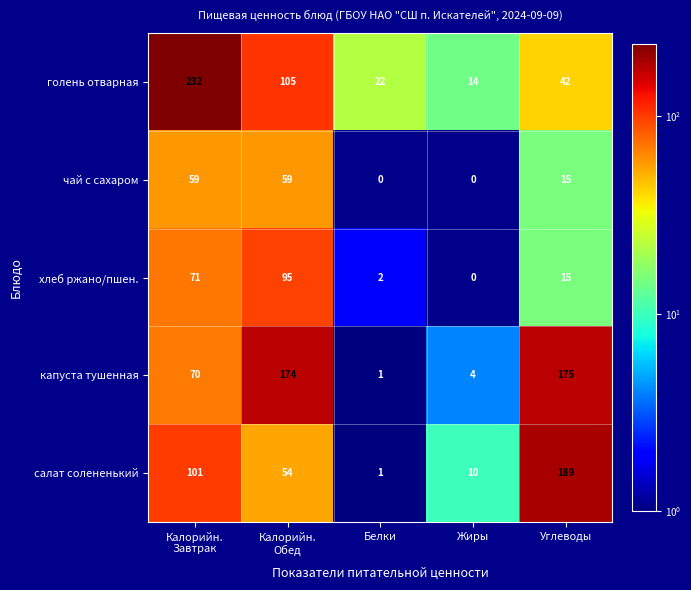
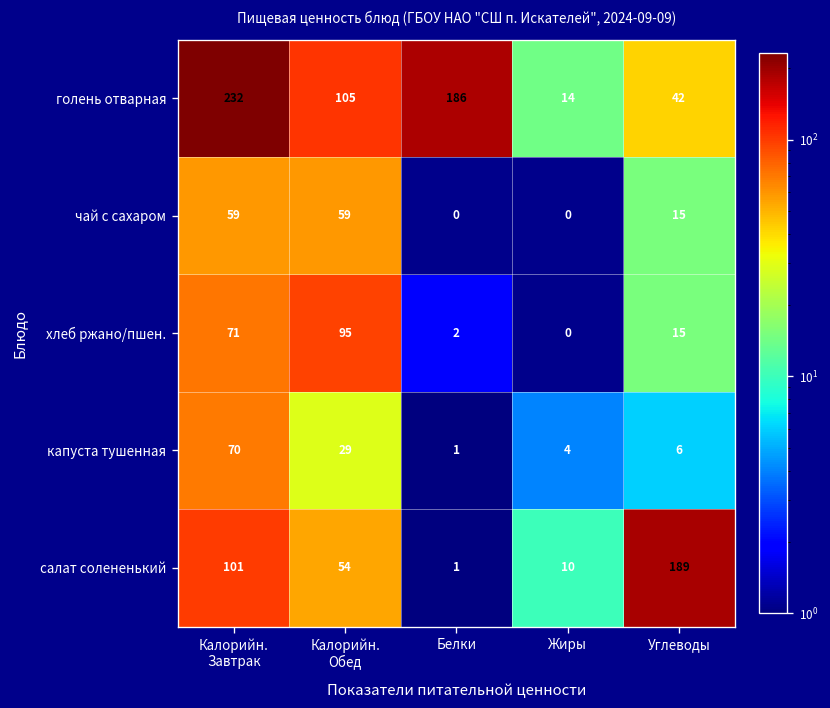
голень отварная, Белки: 22 -> 186
капуста тушенная, Калорийн. Обед: 174 -> 29
капуста тушенная, Углеводы: 175 -> 6
